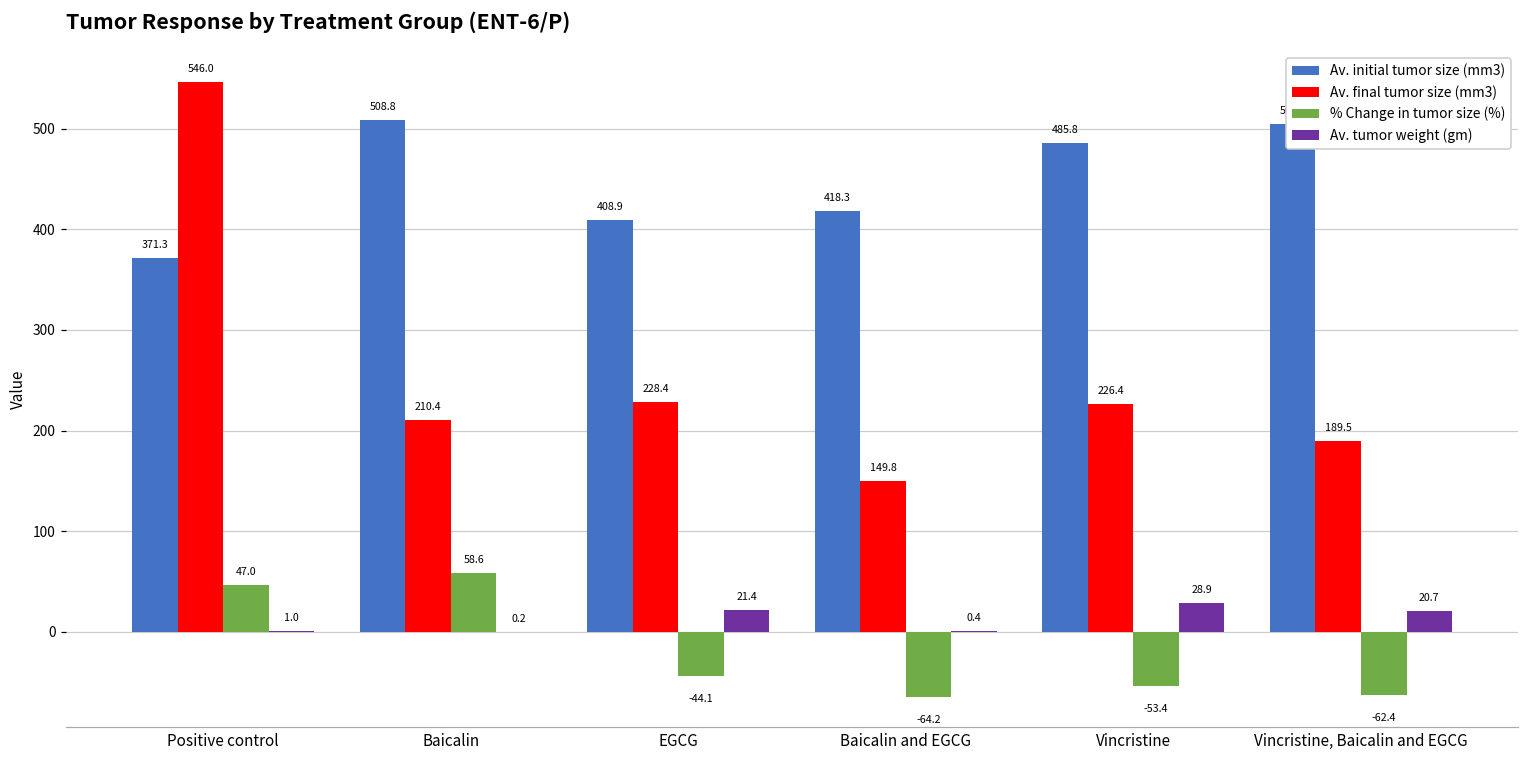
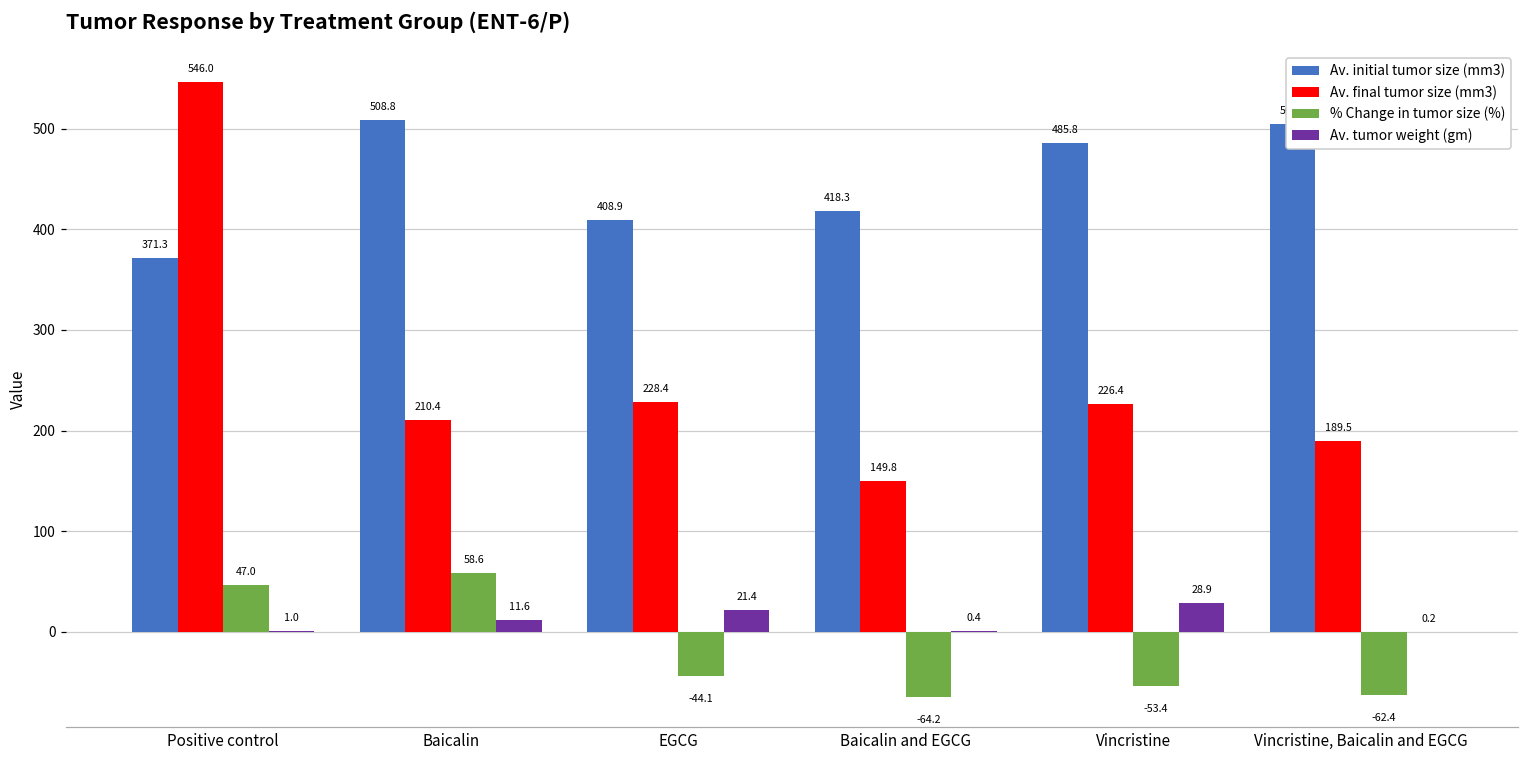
Av. tumor weight (gm), Baicalin: 0.2 -> 11.6
Av. tumor weight (gm), Vincristine, Baicalin and EGCG: 20.7 -> 0.2
